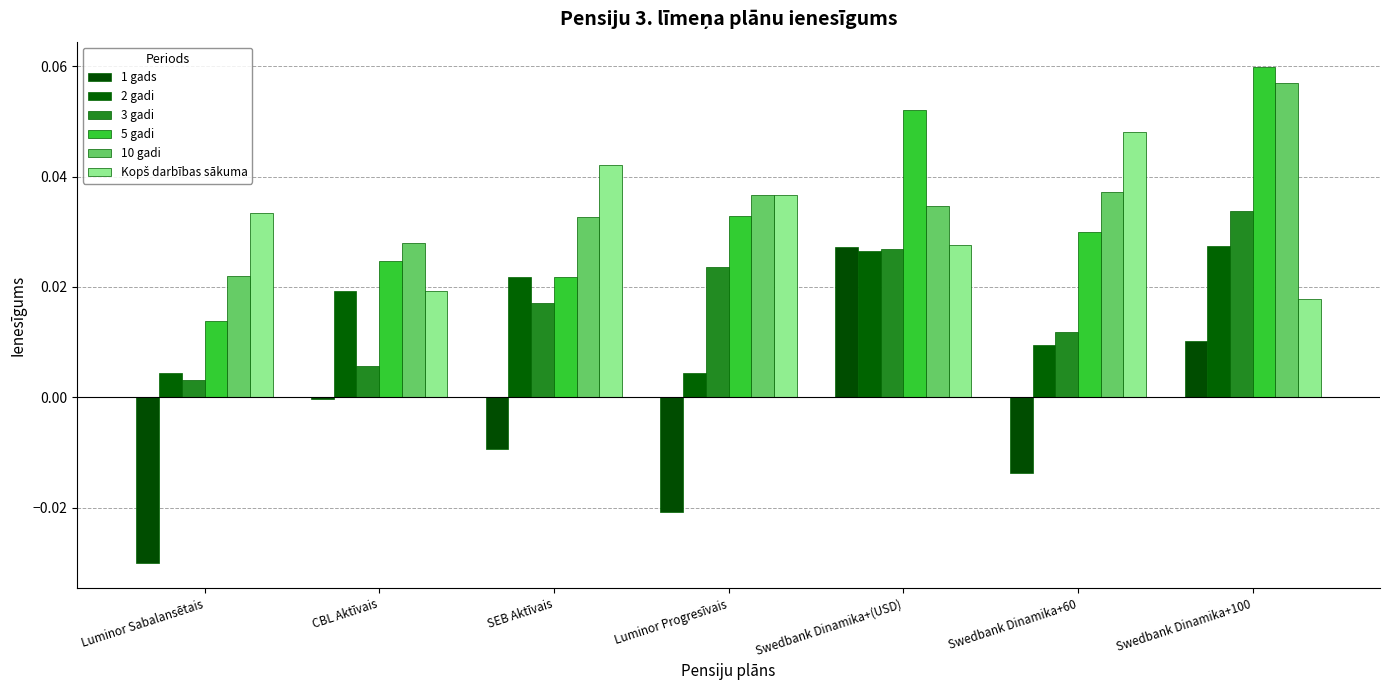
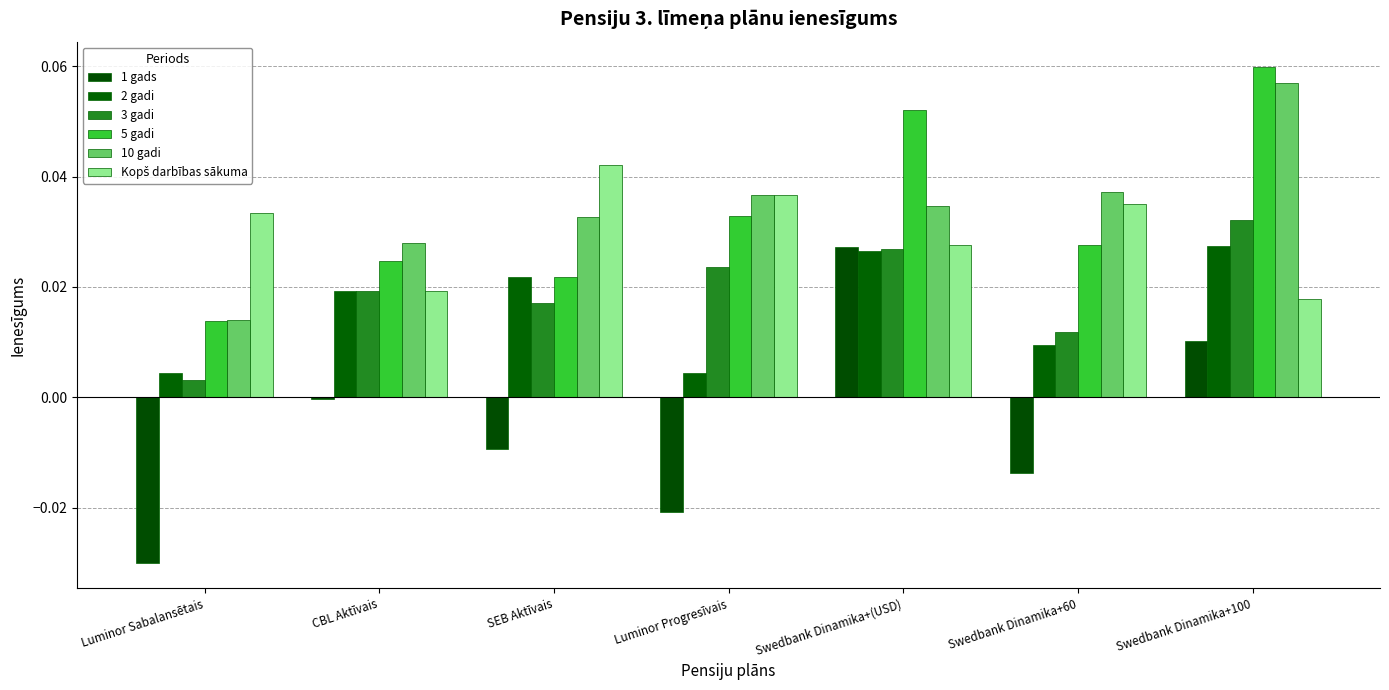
10 gadi, Luminor Sabalansētais: 0.022 -> 0.014
3 gadi, CBL Aktīvais: 0.006 -> 0.019
5 gadi, Swedbank Dinamika+60: 0.030 -> 0.028
Kopš darbības sākuma, Swedbank Dinamika+60: 0.048 -> 0.035
3 gadi, Swedbank Dinamika+100: 0.034 -> 0.032
